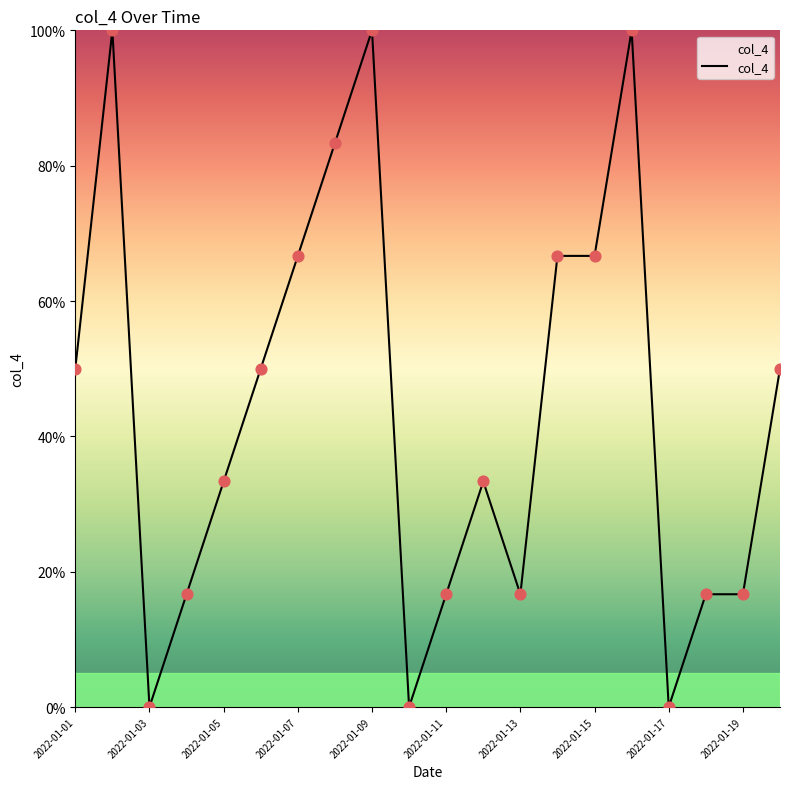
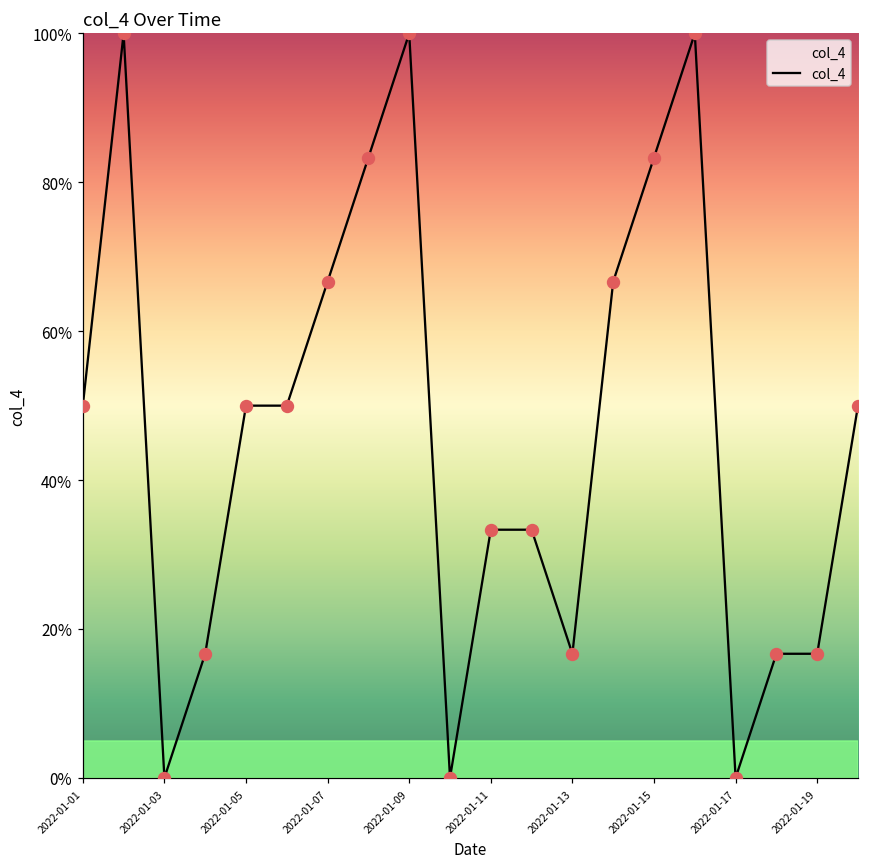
2022-01-05: 33% -> 50%
2022-01-11: 17% -> 33%
2022-01-15: 67% -> 83%
